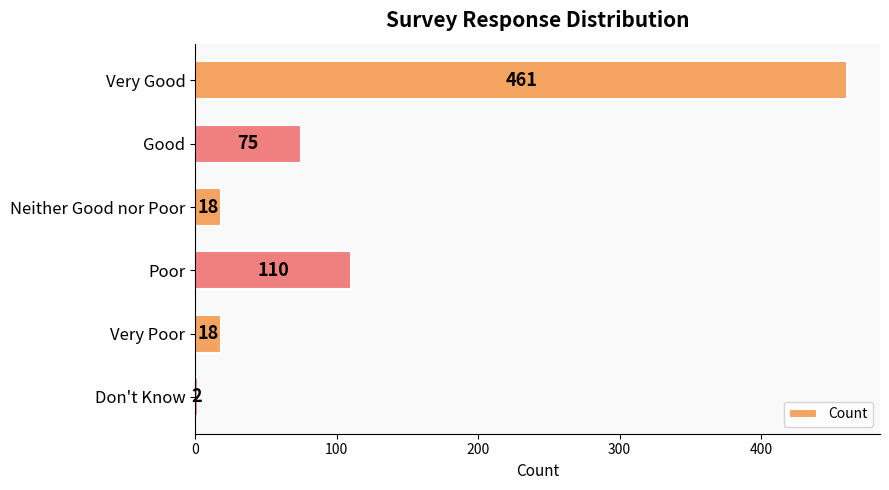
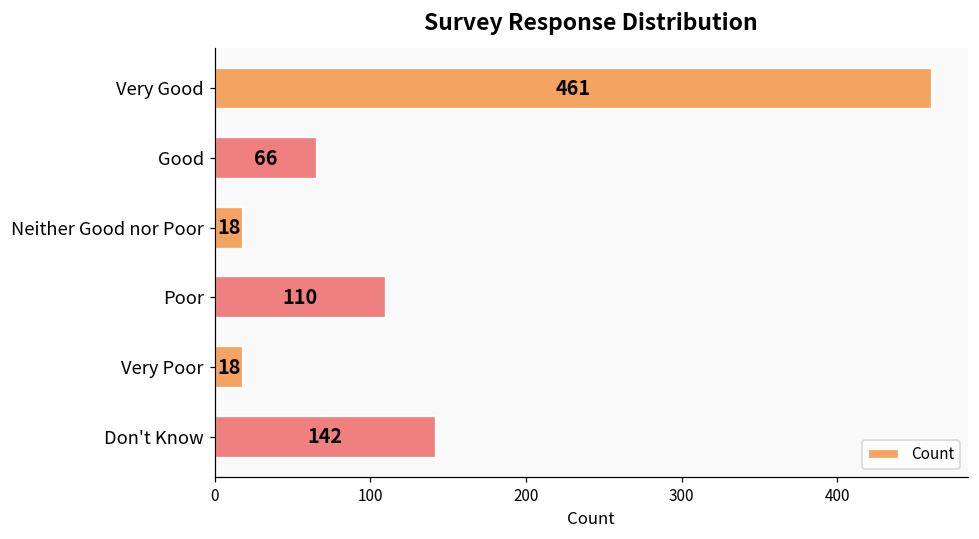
Good: 75 -> 66
Don't Know: 2 -> 142
